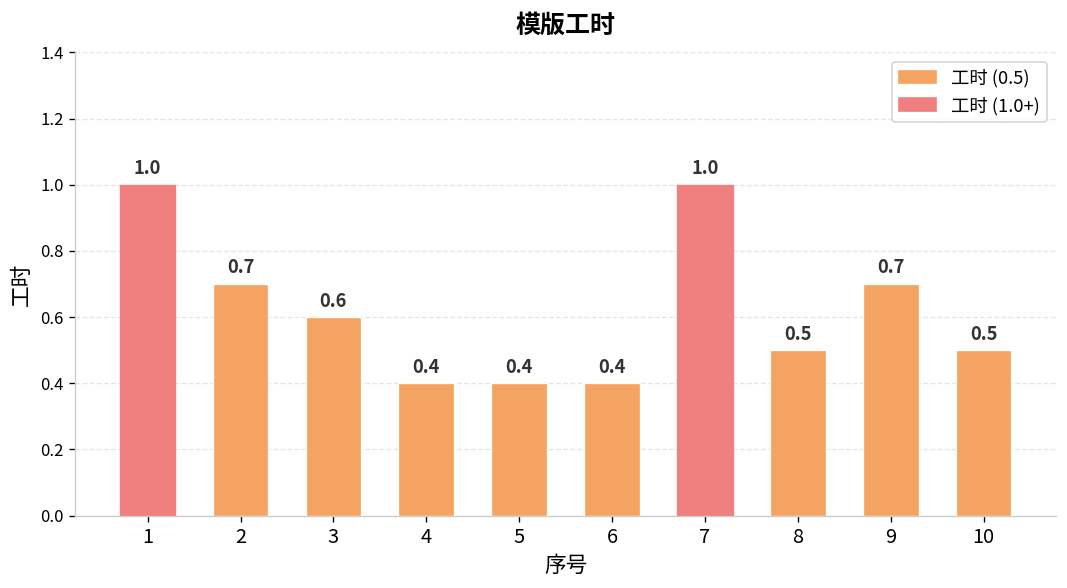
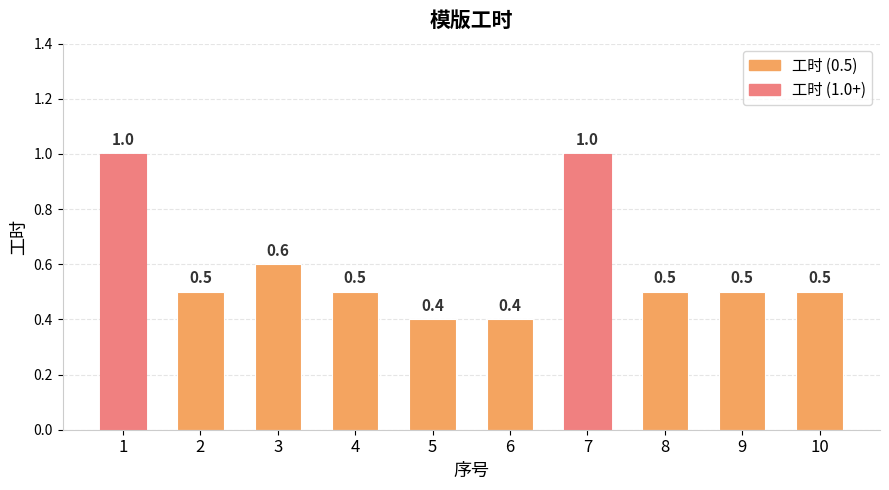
2: 0.7 -> 0.5
4: 0.4 -> 0.5
9: 0.7 -> 0.5
